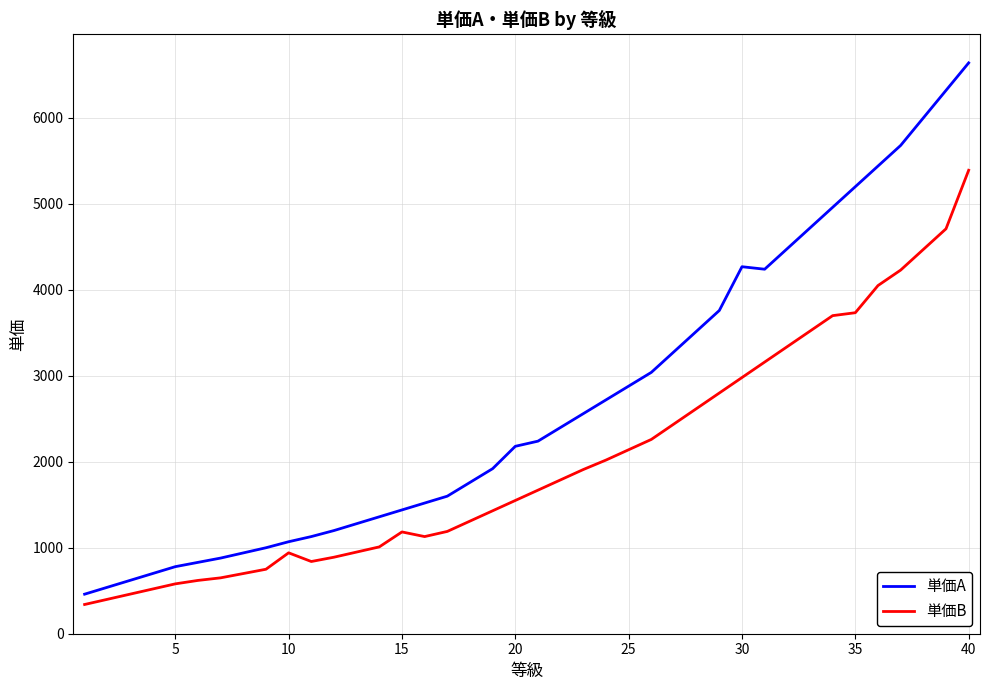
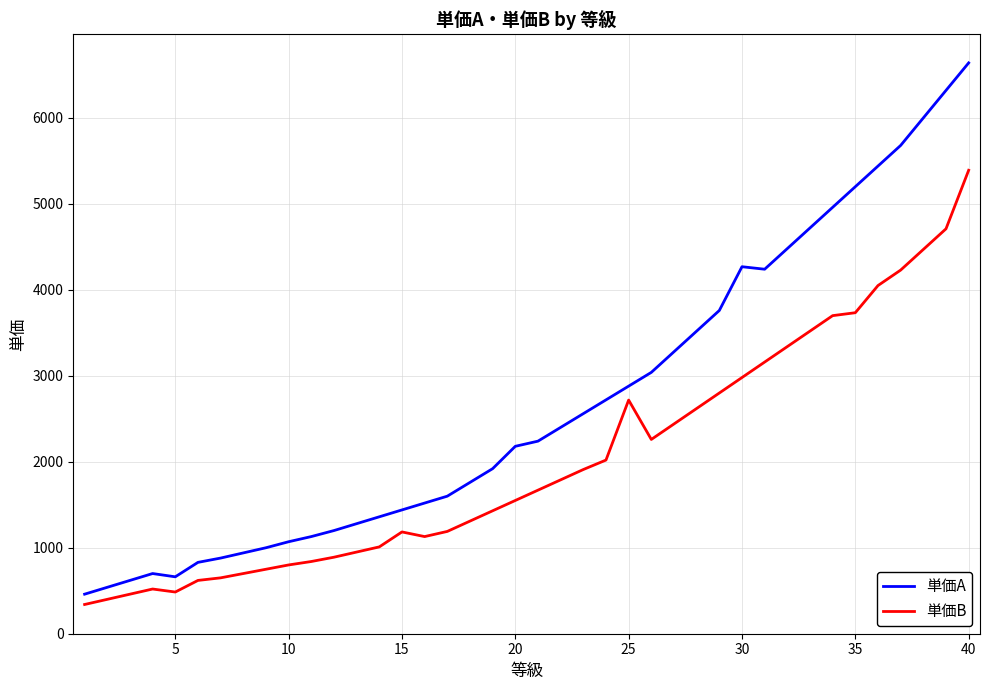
単価A, 5: 800 -> 700
単価B, 5: 600 -> 500
単価B, 10: 900 -> 800
単価B, 25: 2100 -> 2700
